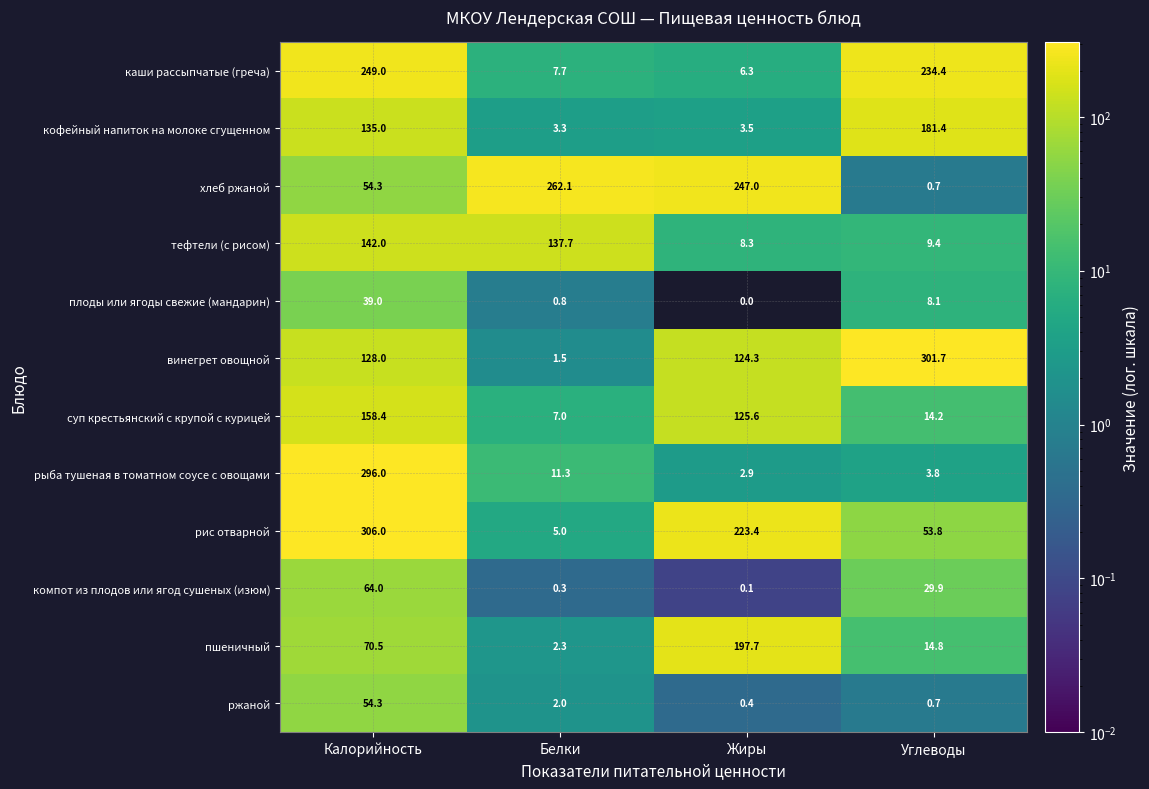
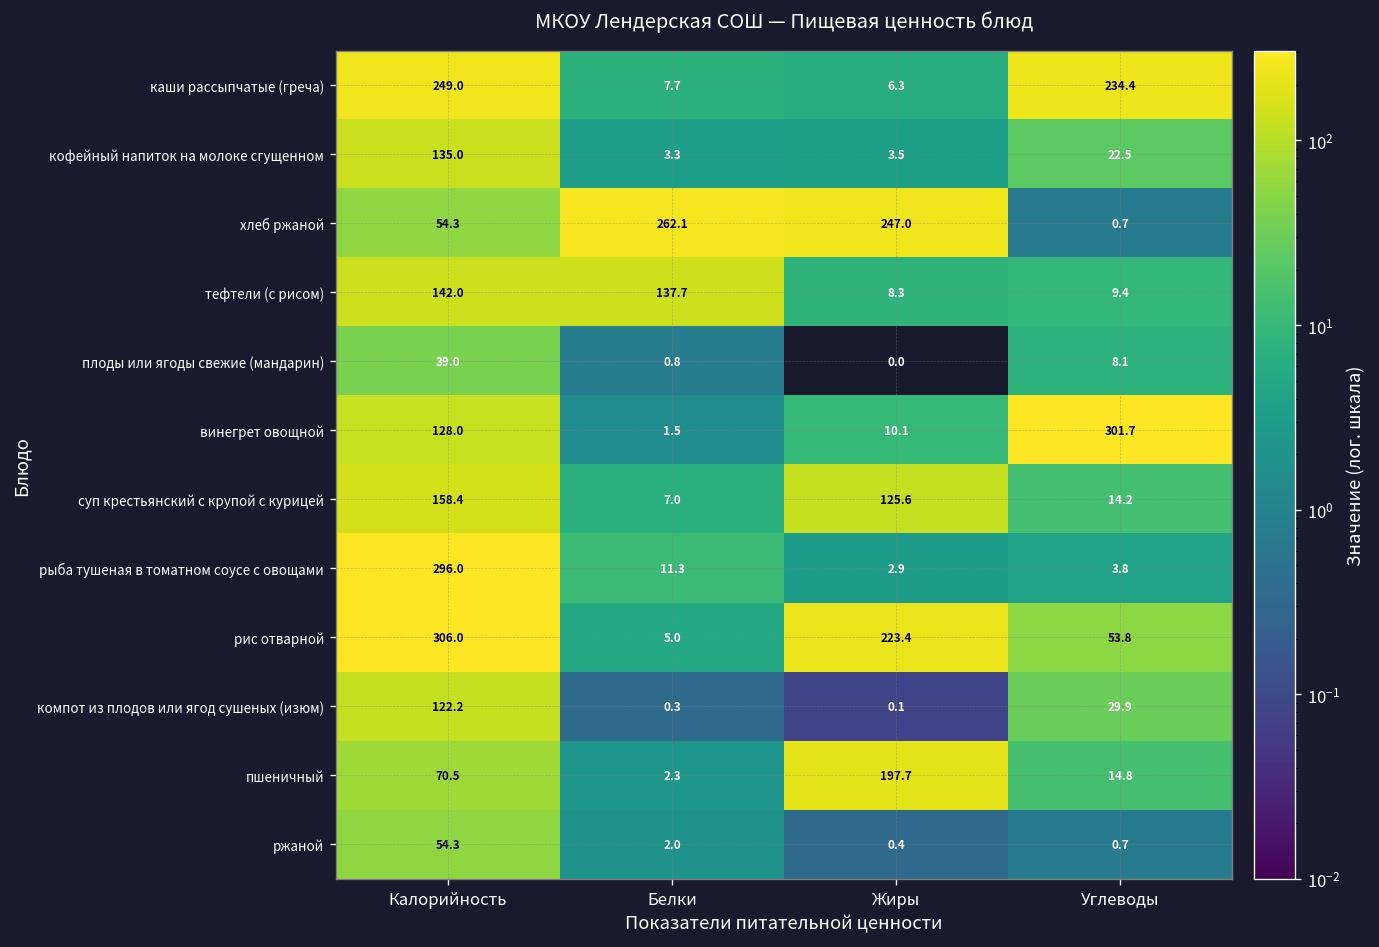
кофейный напиток на молоке сгущенном, Углеводы: 181.4 -> 22.5
винегрет овощной, Жиры: 124.3 -> 10.1
компот из плодов или ягод сушеных (изюм), Калорийность: 64.0 -> 122.2
